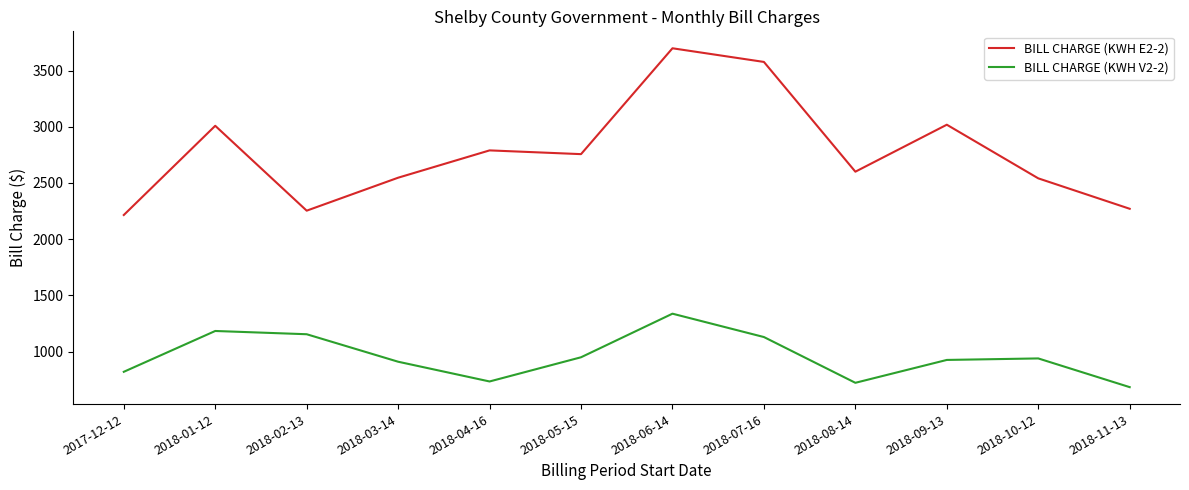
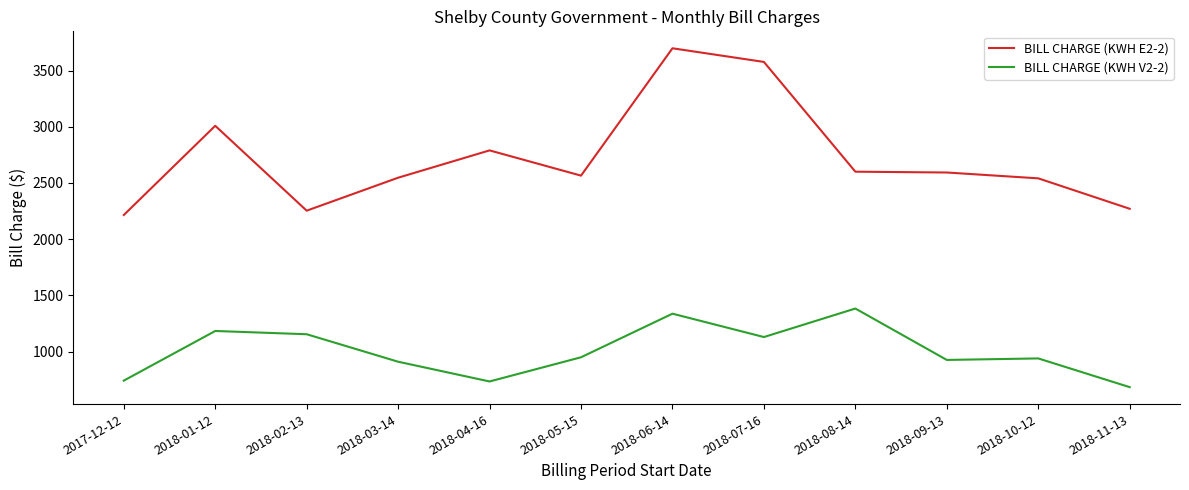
BILL CHARGE (KWH V2-2), 2017-12-12: 820 -> 740
BILL CHARGE (KWH E2-2), 2018-05-15: 2760 -> 2570
BILL CHARGE (KWH V2-2), 2018-08-14: 720 -> 1380
BILL CHARGE (KWH E2-2), 2018-09-13: 3020 -> 2590
